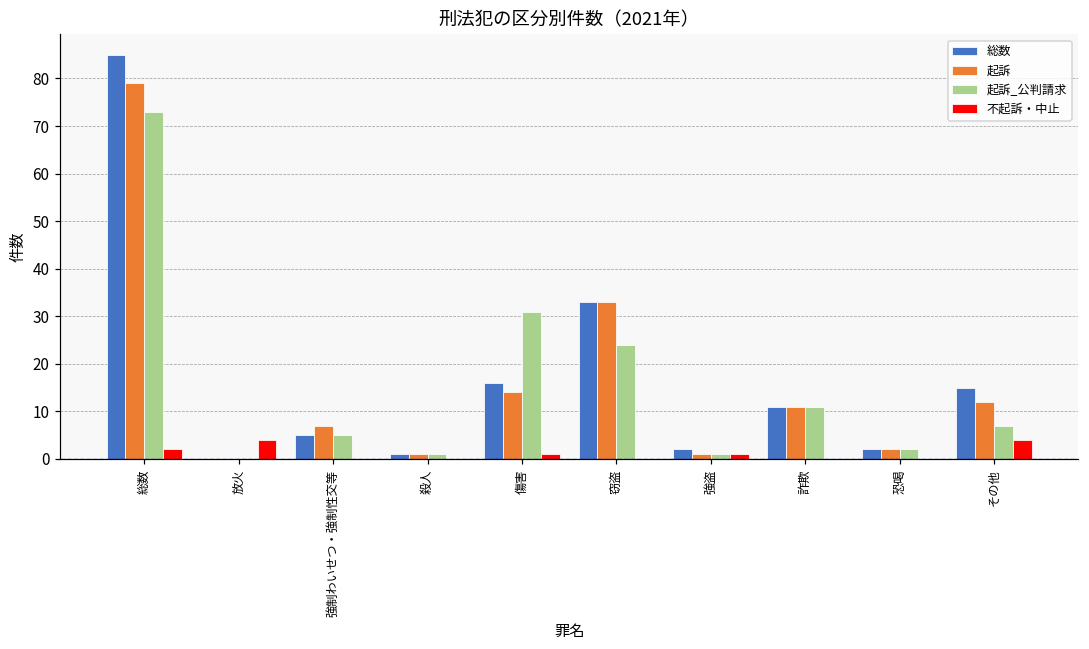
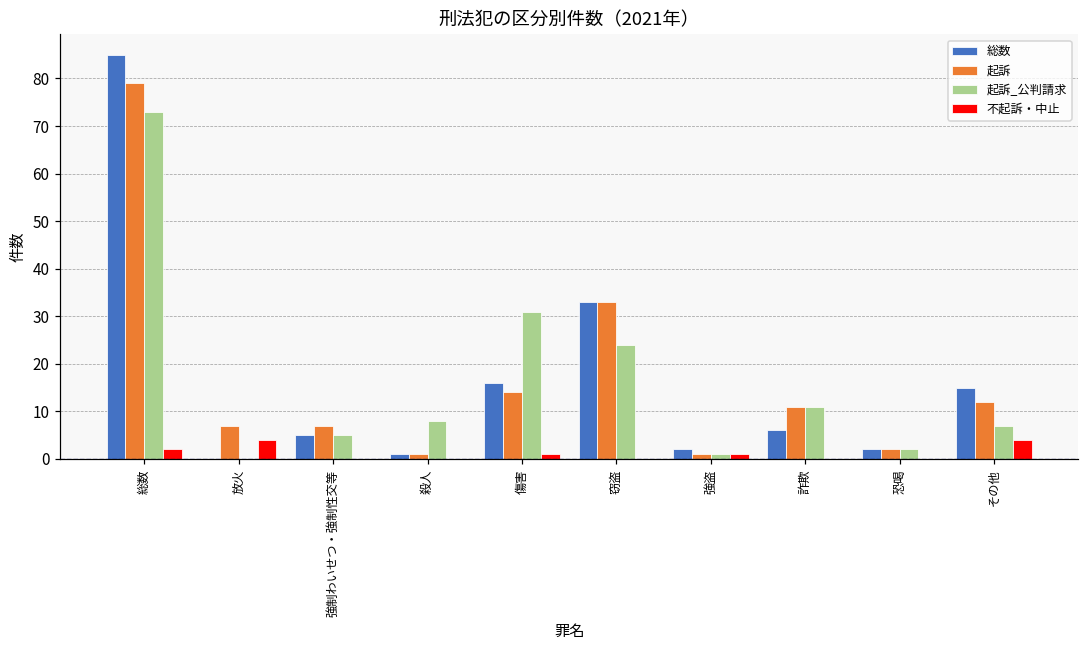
起訴, 放火: 0 -> 7
起訴_公判請求, 殺人: 1 -> 8
総数, 詐欺: 11 -> 6
